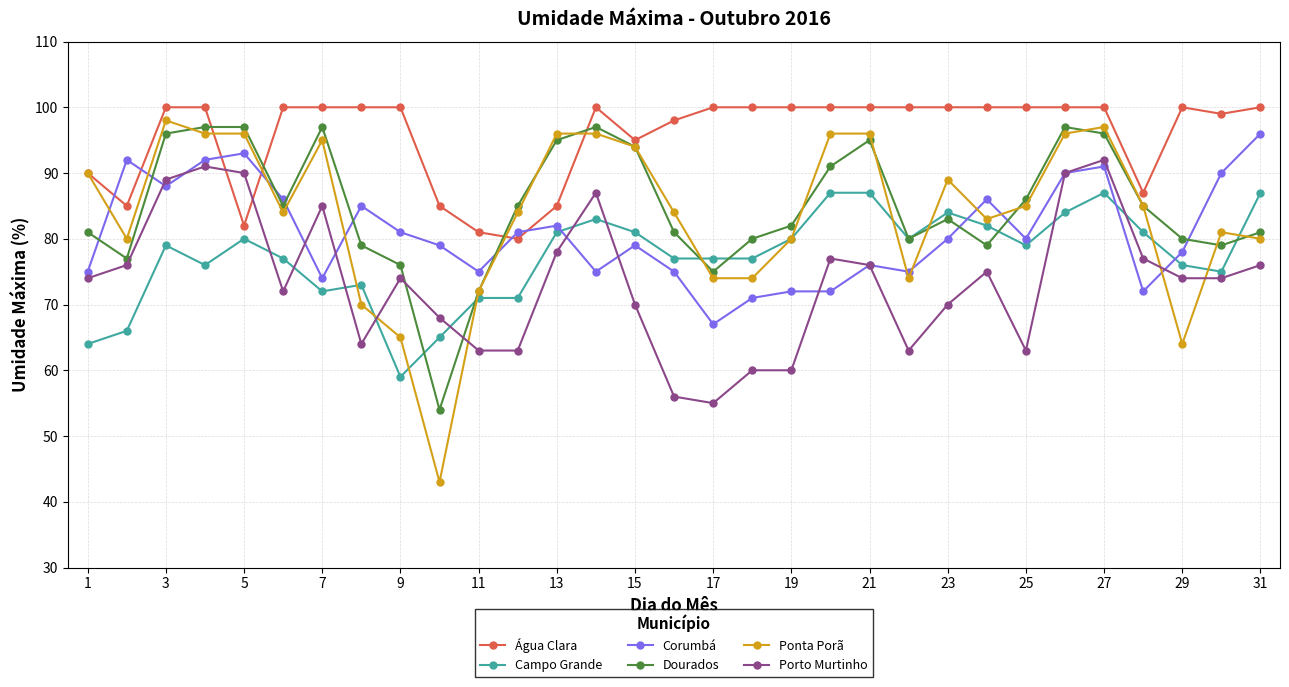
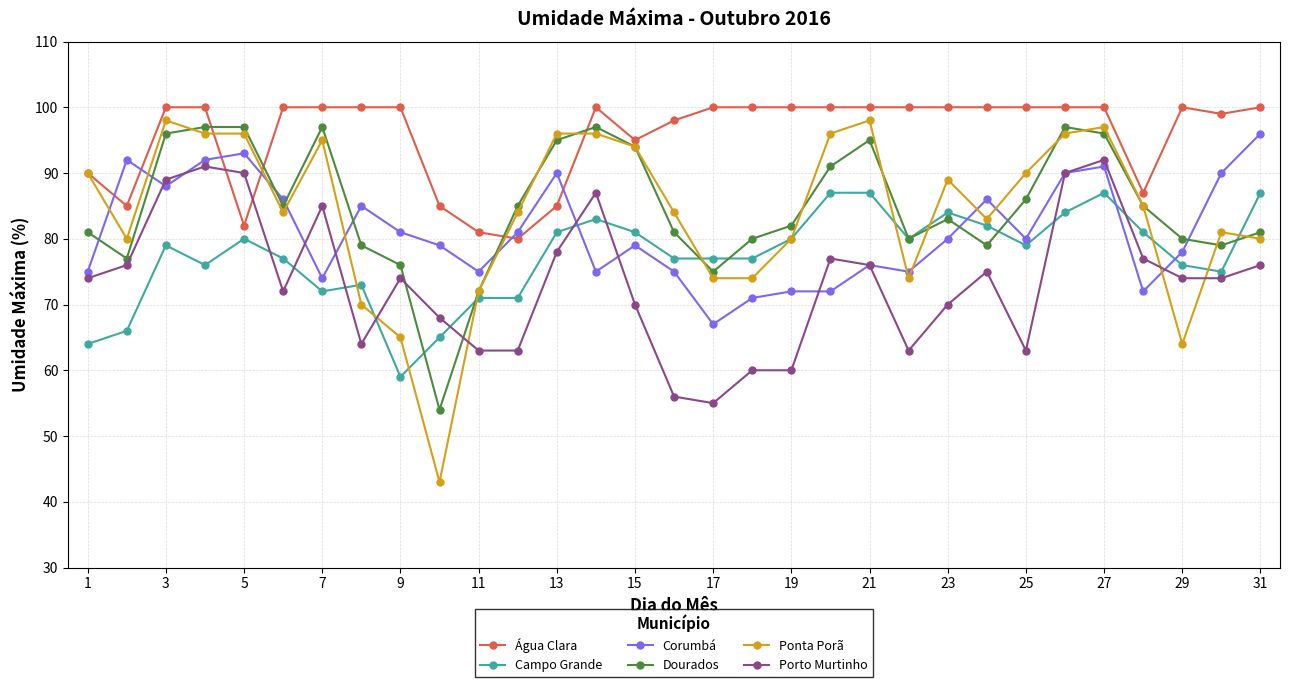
Corumbá, 13: 82 -> 90
Ponta Porã, 21: 96 -> 98
Ponta Porã, 25: 85 -> 90
